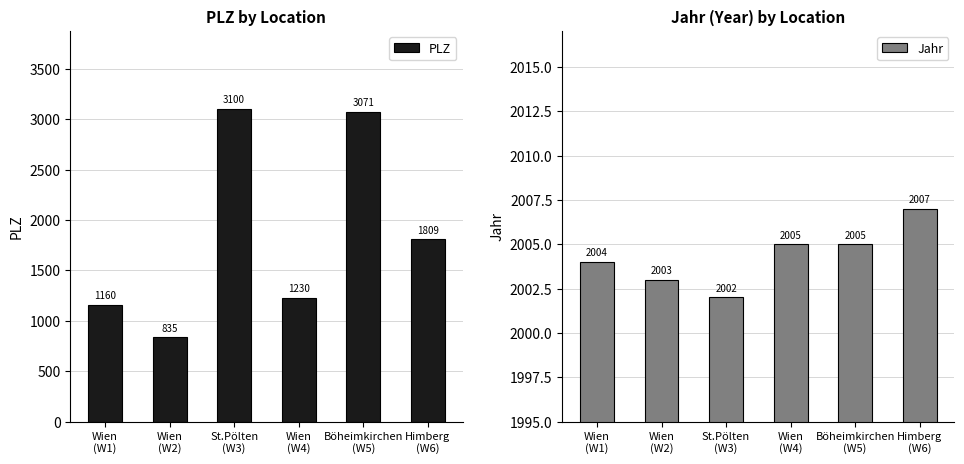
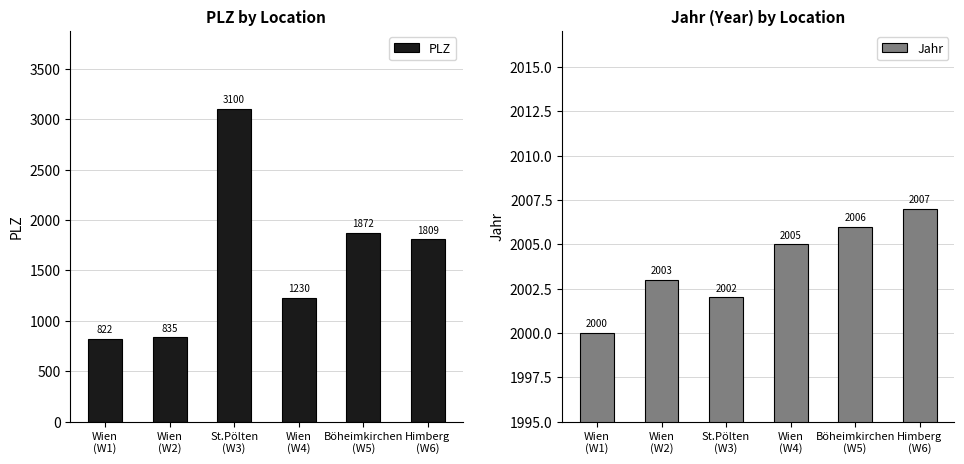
PLZ by Location, Wien (W1): 1160 -> 822
PLZ by Location, Böheimkirchen (W5): 3071 -> 1872
Jahr (Year) by Location, Wien (W1): 2004 -> 2000
Jahr (Year) by Location, Böheimkirchen (W5): 2005 -> 2006
